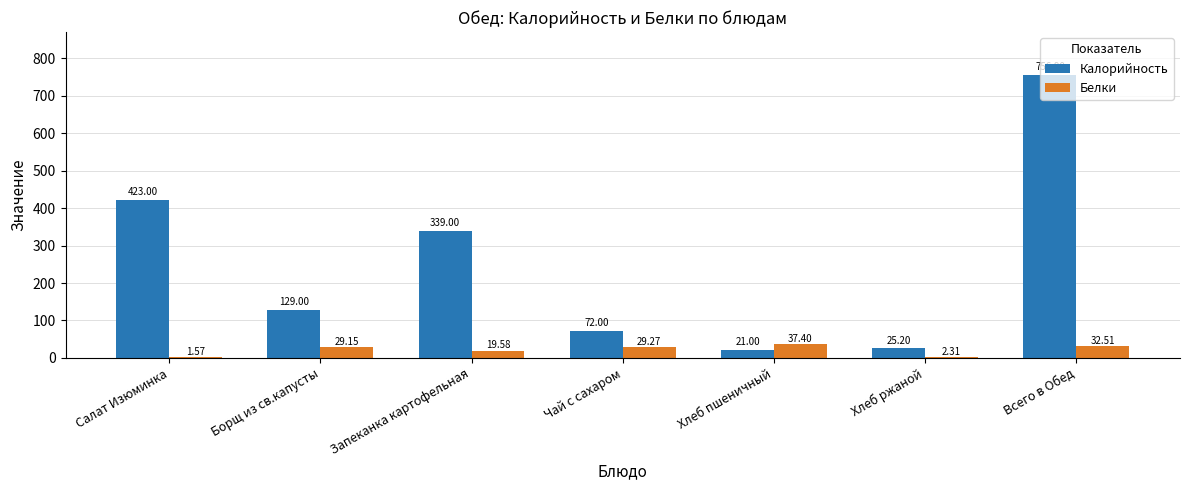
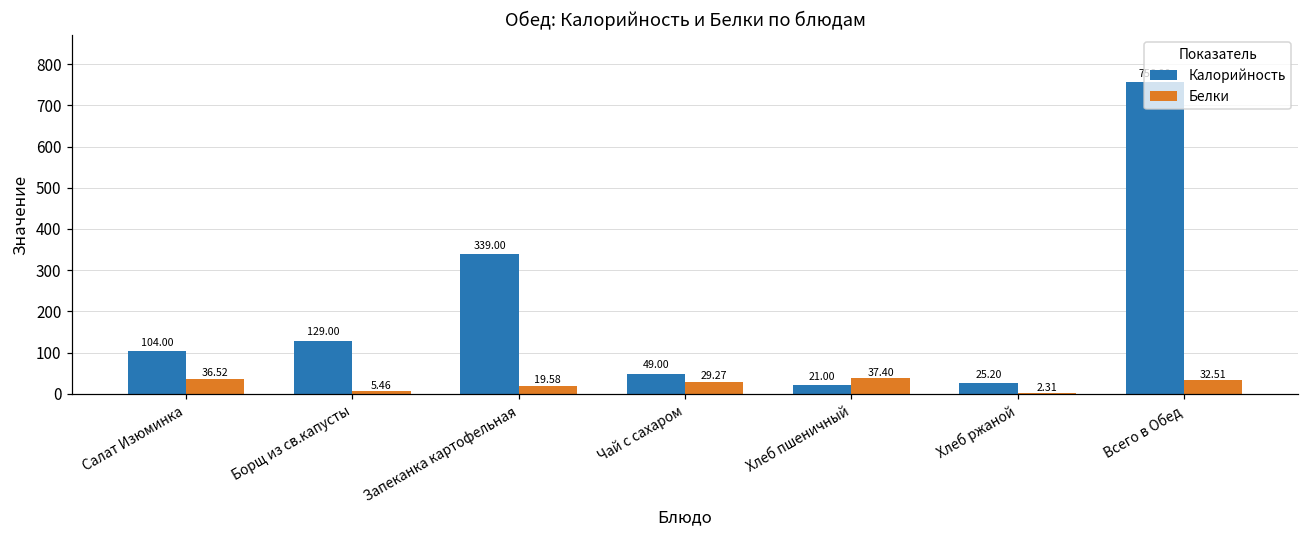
Калорийность, Салат Изюминка: 423.00 -> 104.00
Белки, Салат Изюминка: 1.57 -> 36.52
Белки, Борщ из св.капусты: 29.15 -> 5.46
Калорийность, Чай с сахаром: 72.00 -> 49.00
